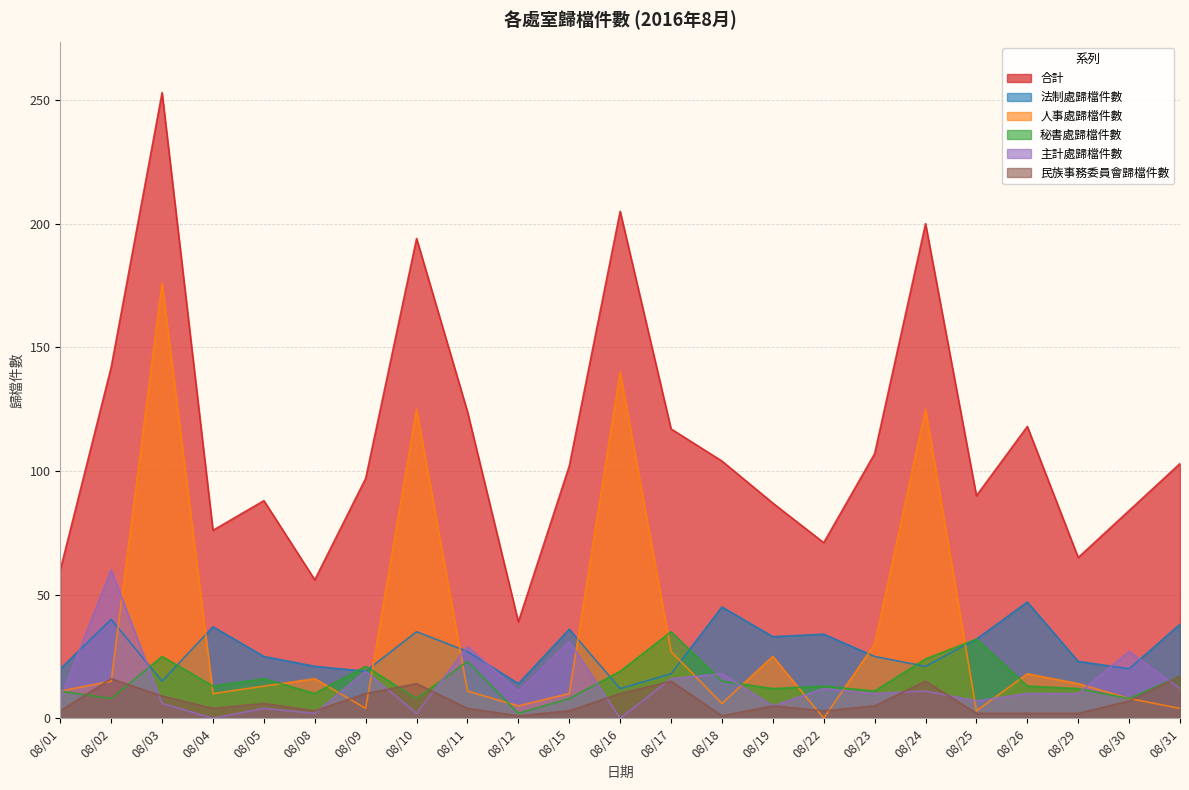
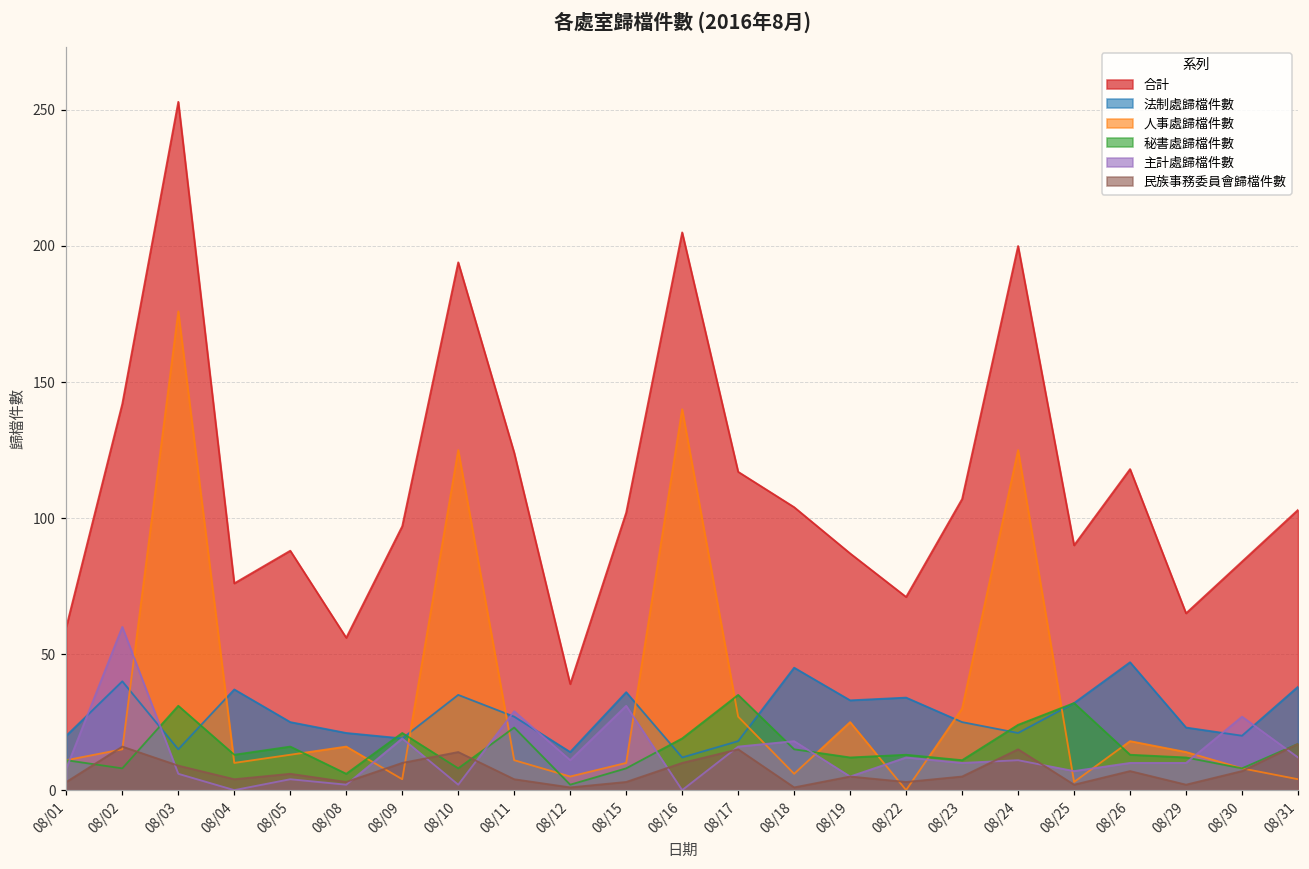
秘書處歸檔件數, 08/03: 25 -> 31
秘書處歸檔件數, 08/08: 10 -> 6
民族事務委員會歸檔件數, 08/26: 2 -> 7
